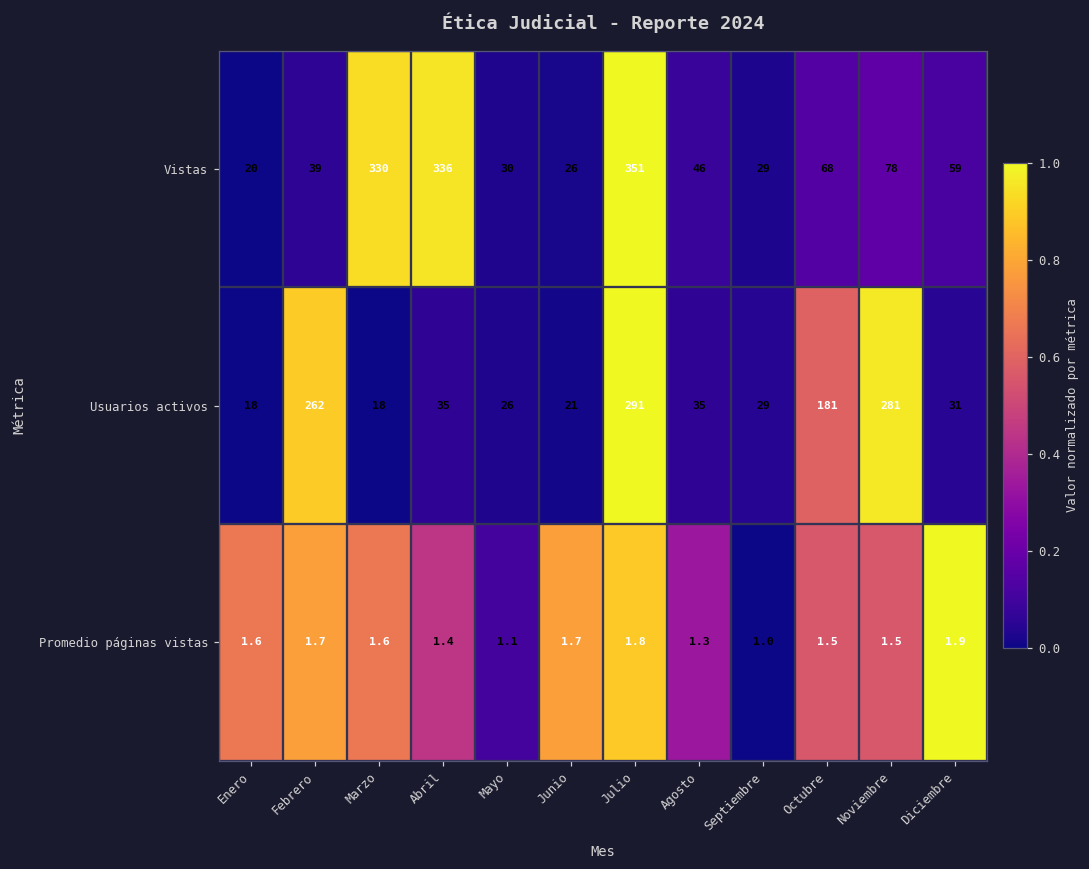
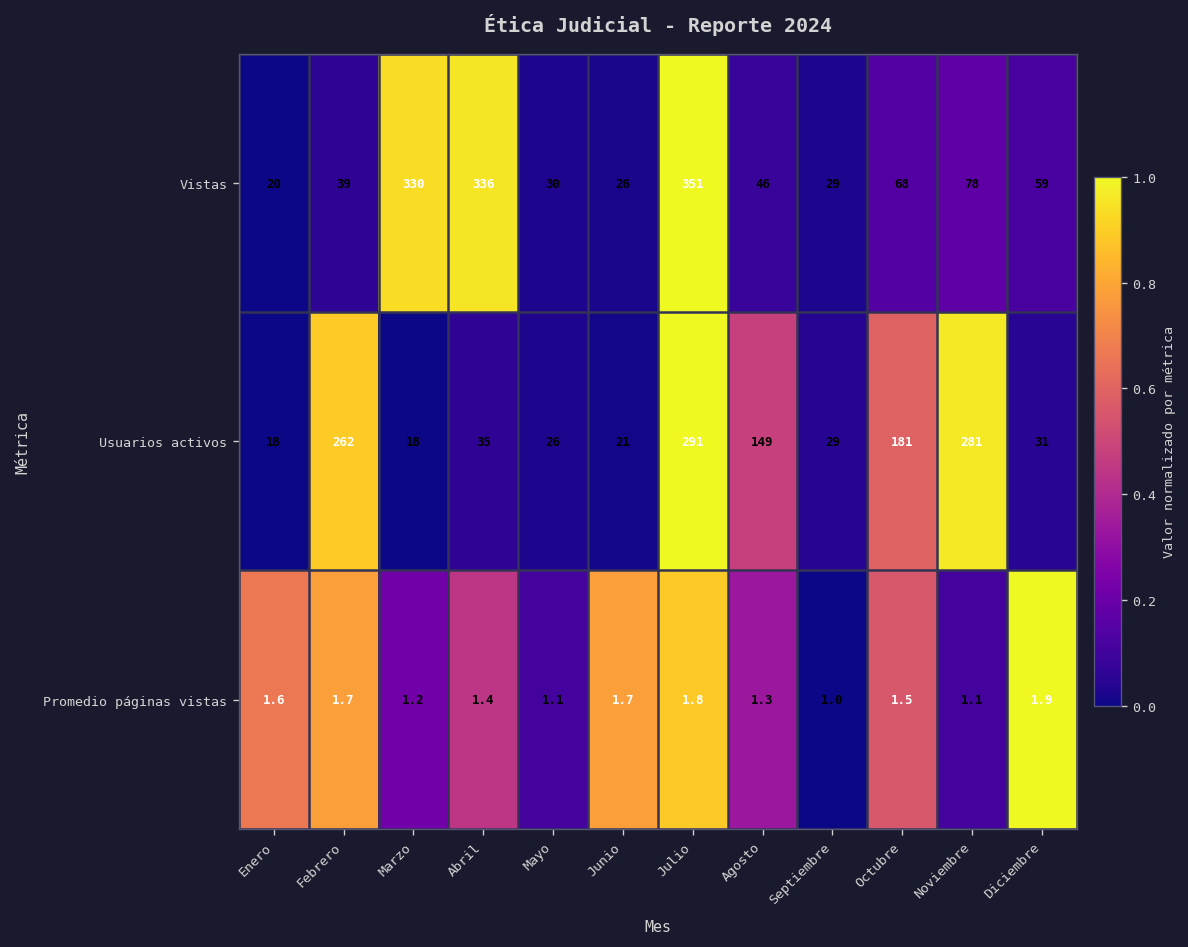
Usuarios activos, Agosto: 35 -> 149
Promedio páginas vistas, Marzo: 1.6 -> 1.2
Promedio páginas vistas, Noviembre: 1.5 -> 1.1
